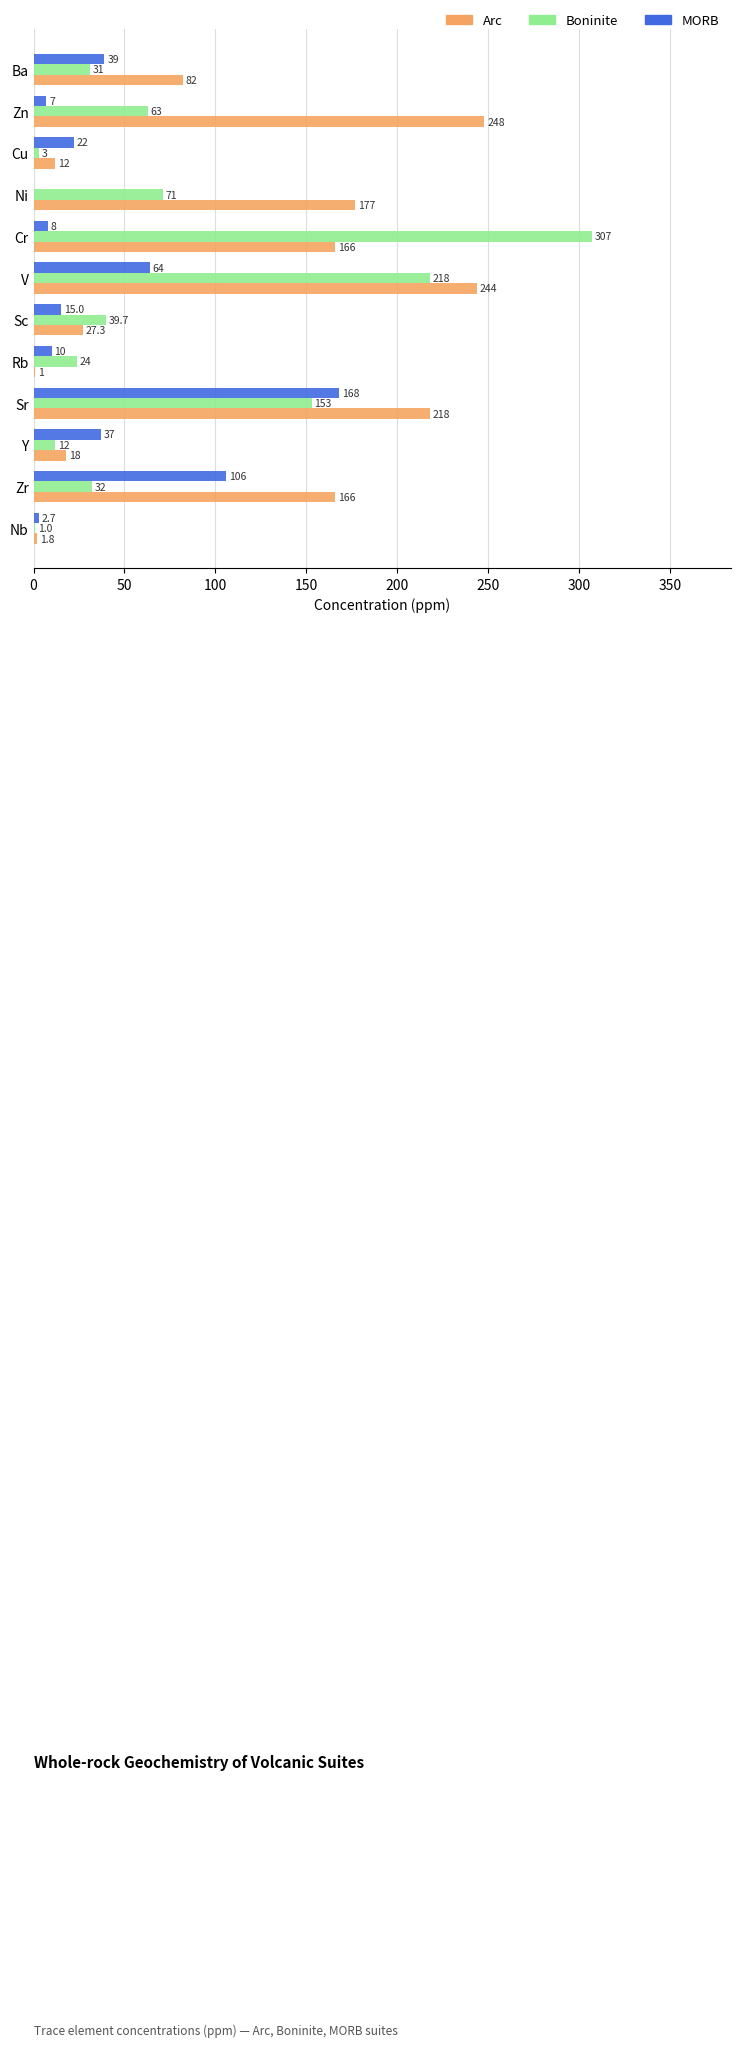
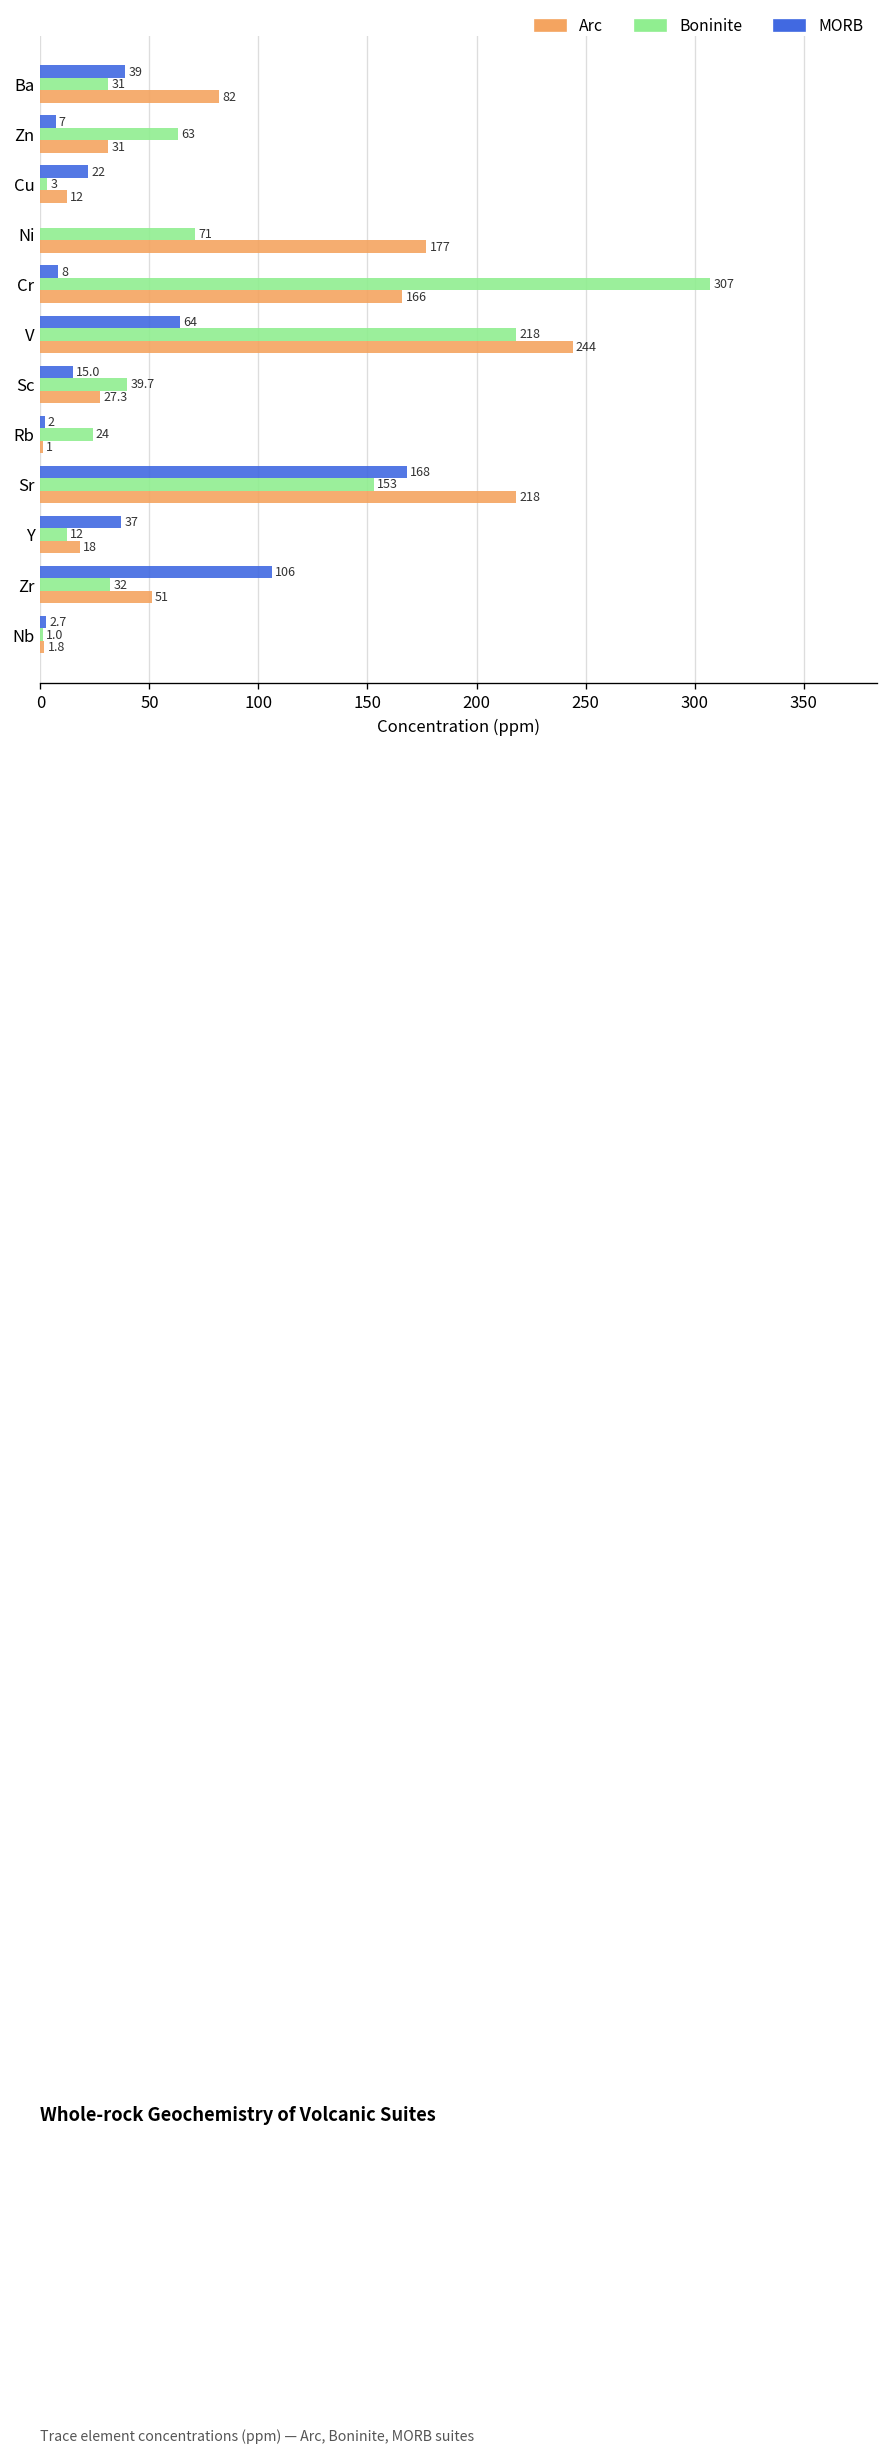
Arc, Zn: 248 -> 31
MORB, Rb: 10 -> 2
Arc, Zr: 166 -> 51
